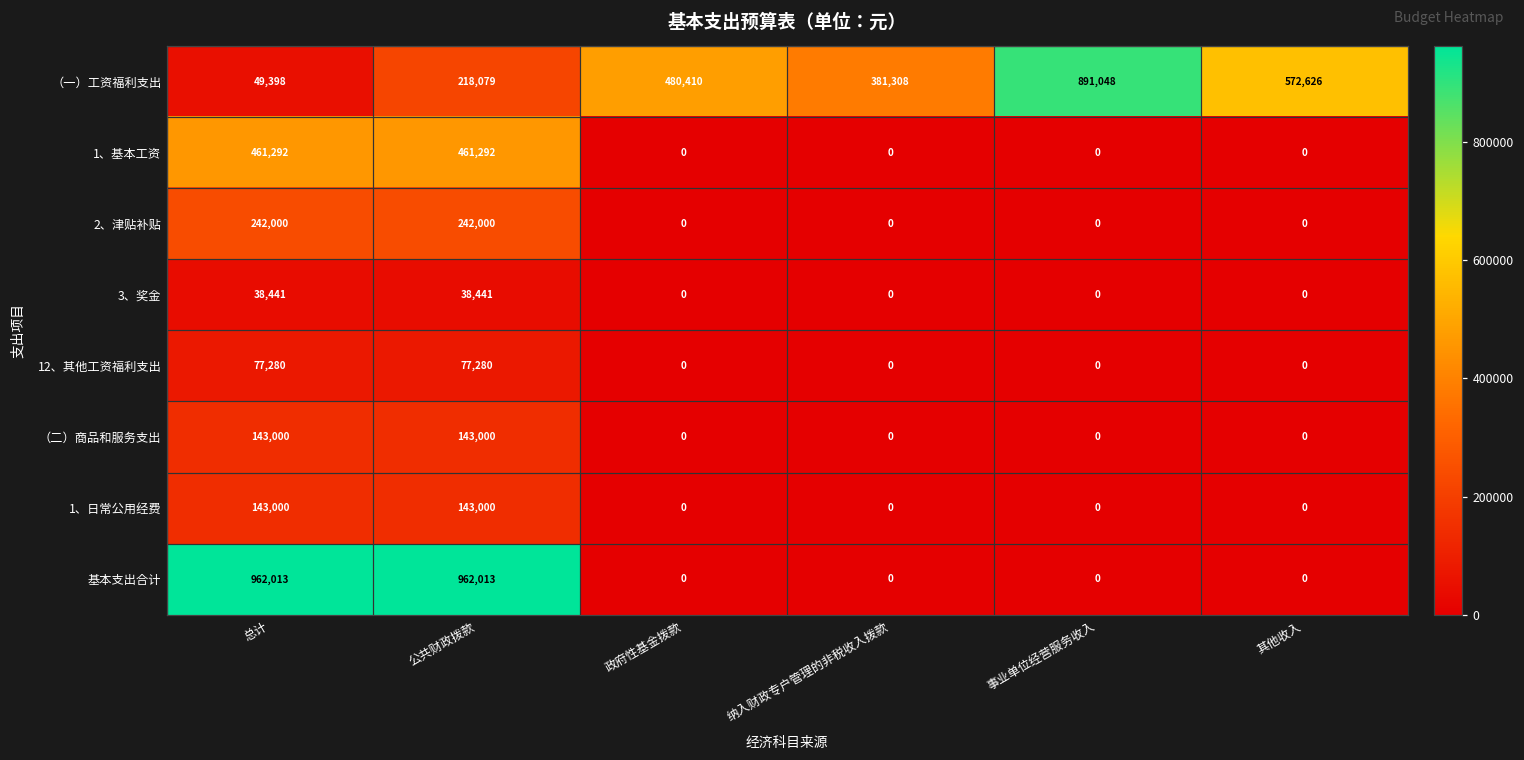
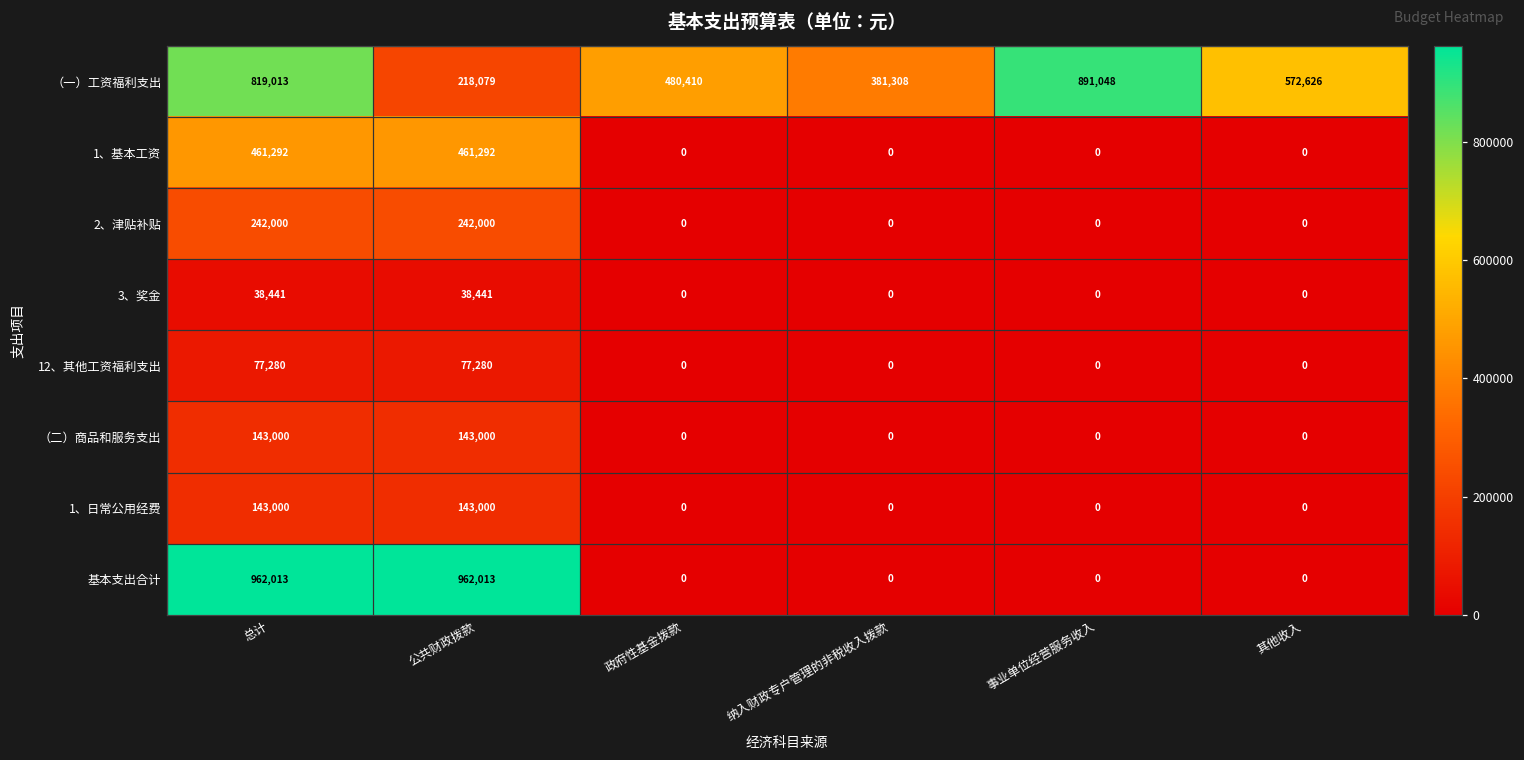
（一）工资福利支出, 总计: 49,398 -> 819,013
